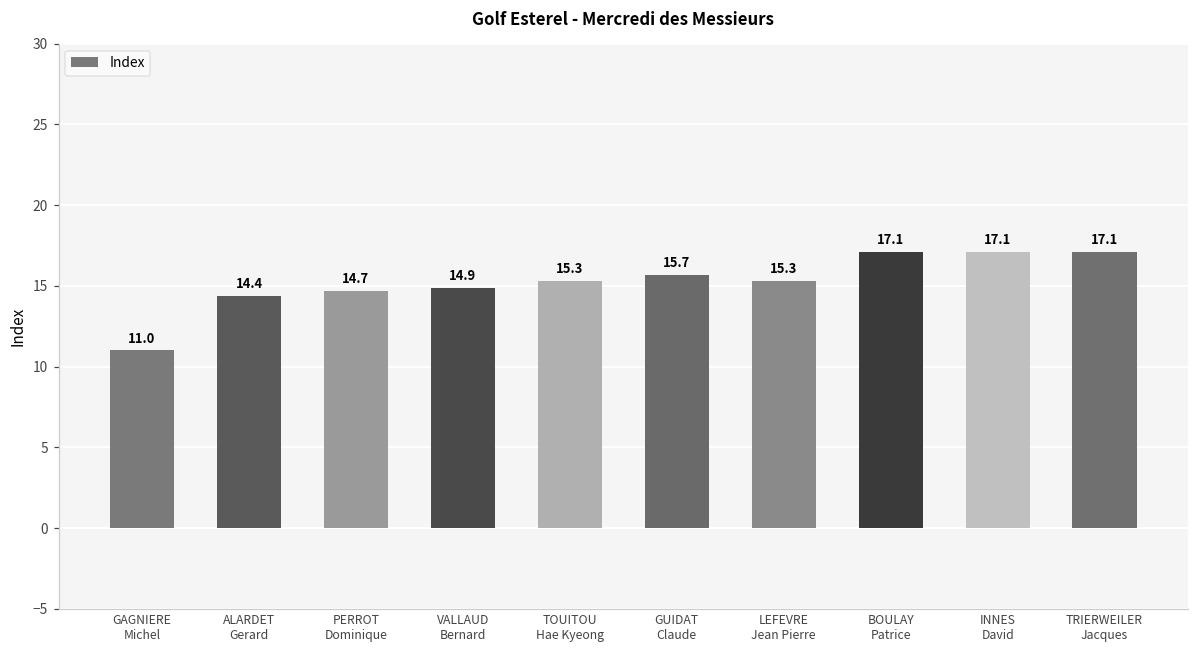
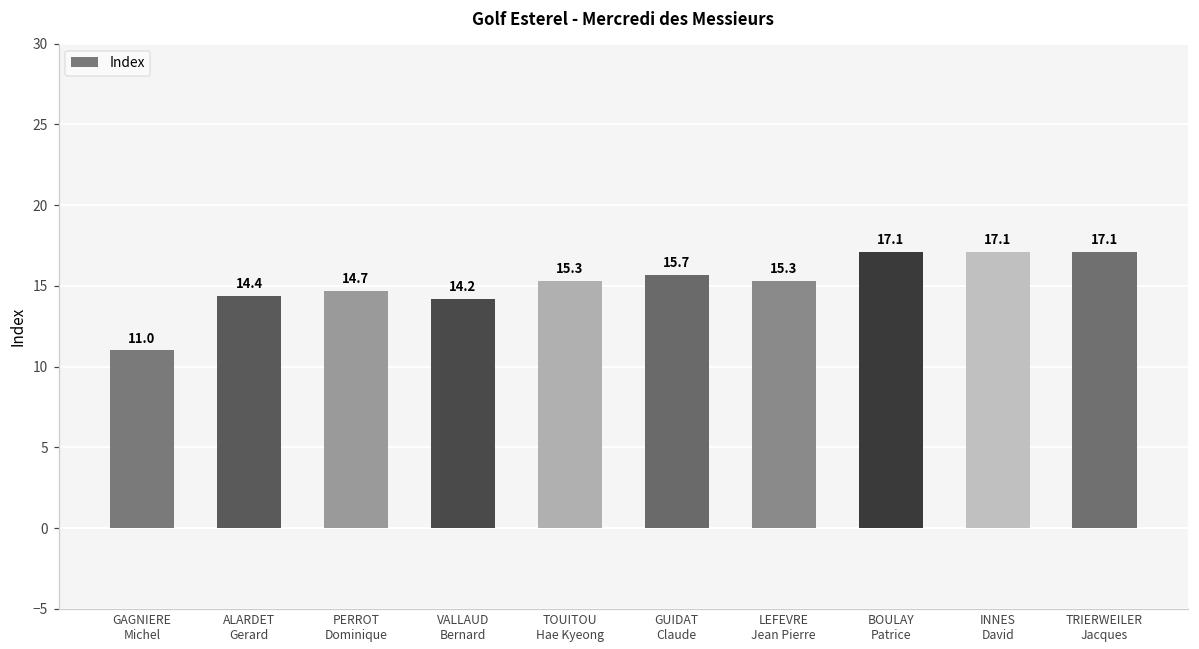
VALLAUD Bernard: 14.9 -> 14.2
